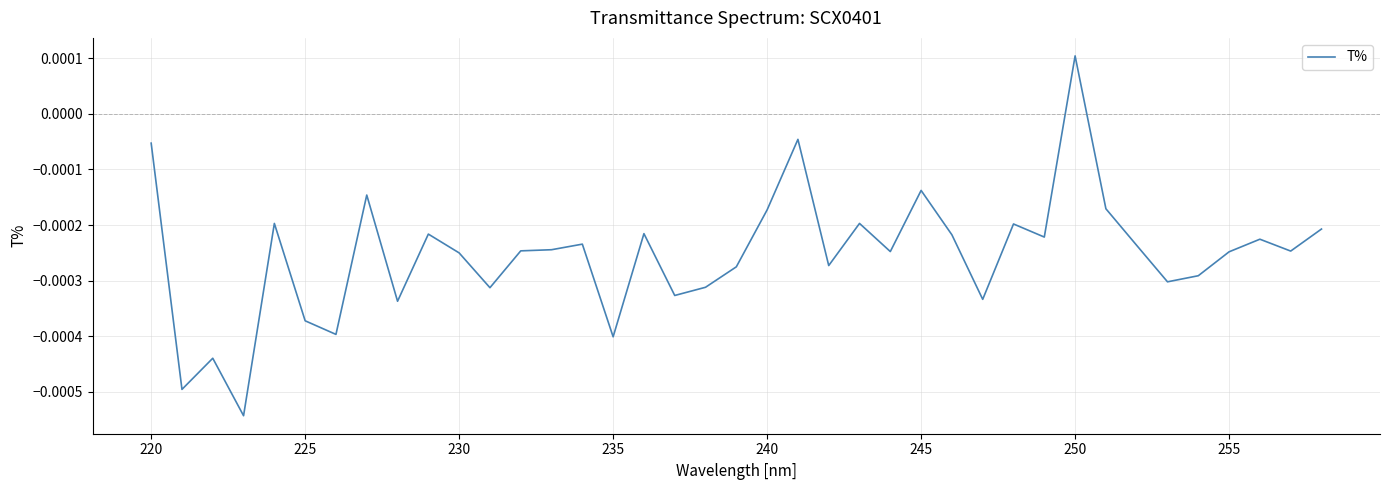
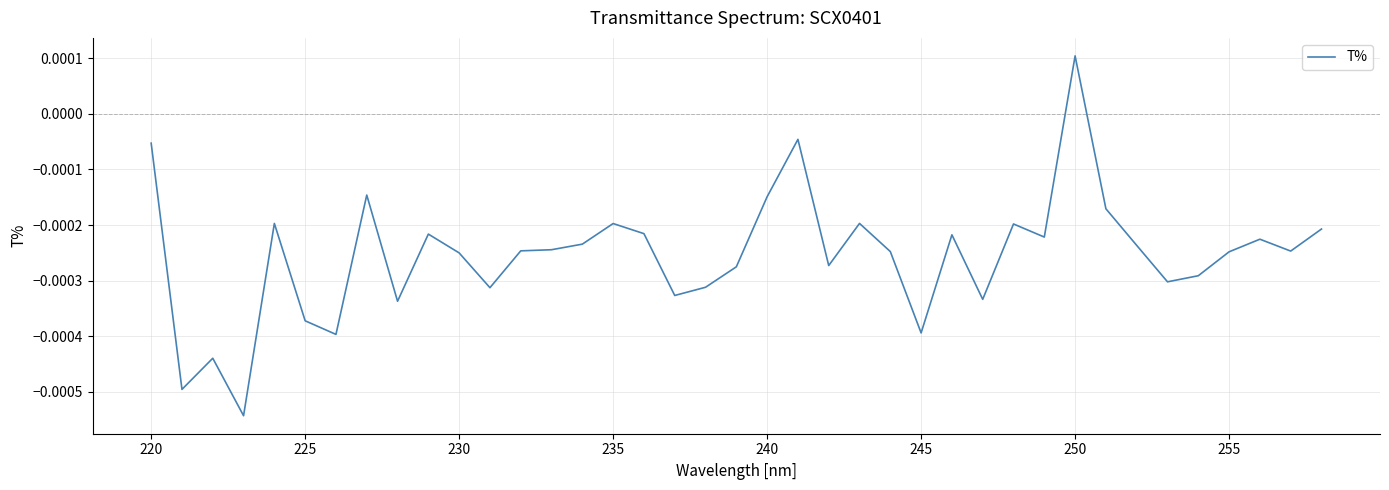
235: -0.00040 -> -0.00020
240: -0.00017 -> -0.00015
245: -0.00014 -> -0.00039
